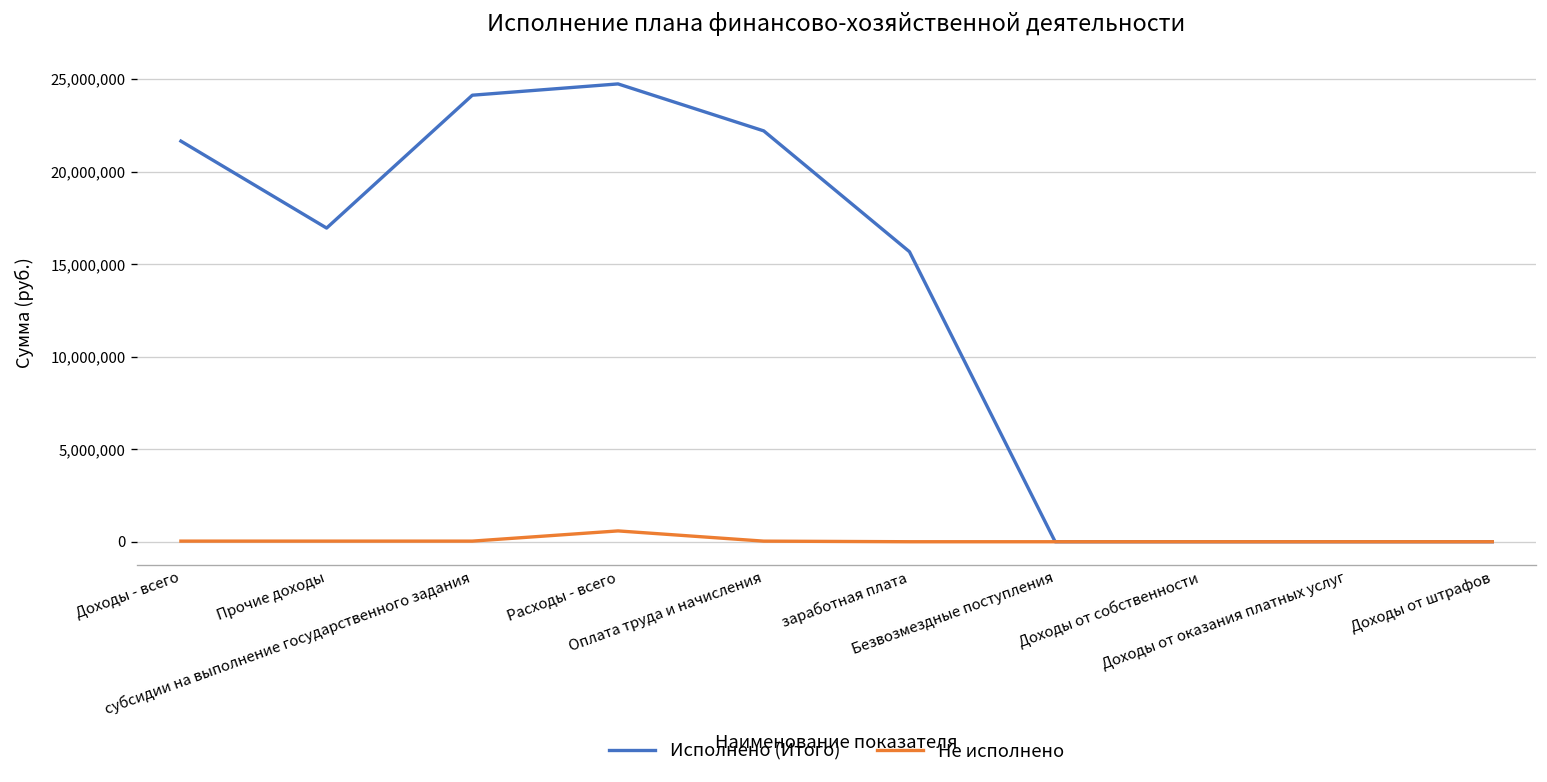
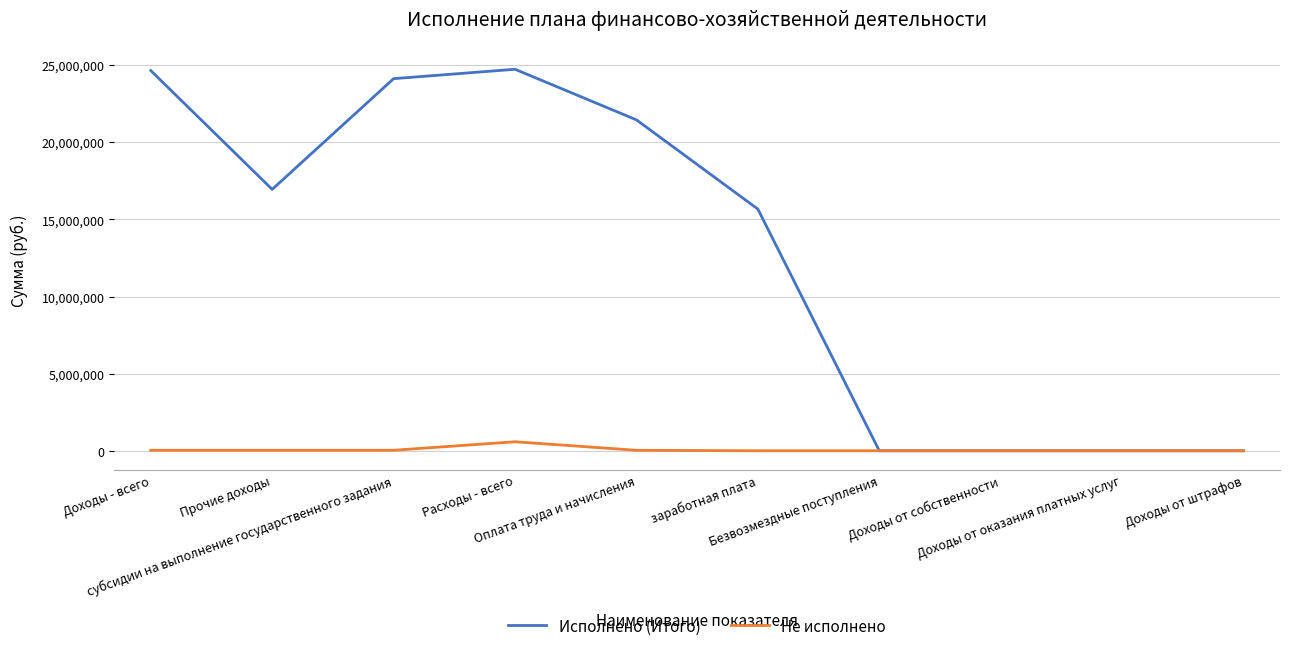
Исполнено (Итого), Доходы - всего: 21,600,000 -> 24,700,000
Исполнено (Итого), Оплата труда и начисления: 22,200,000 -> 21,500,000
